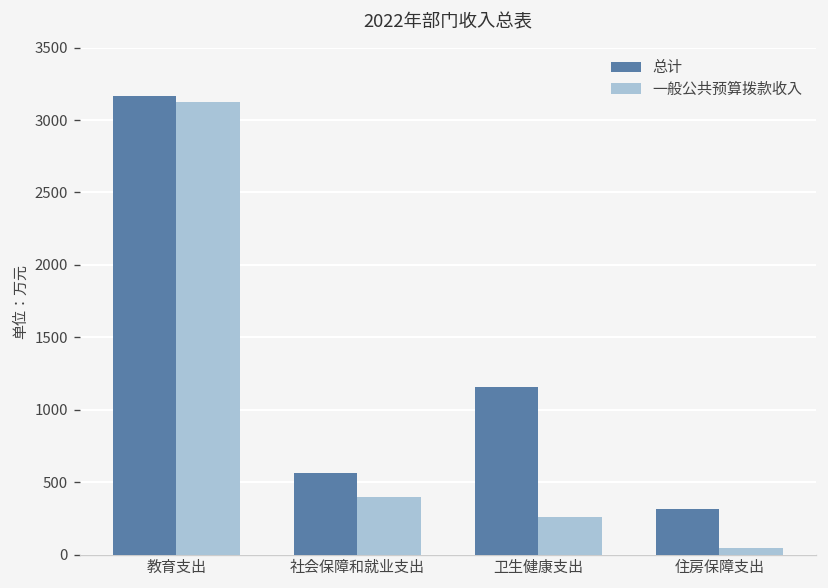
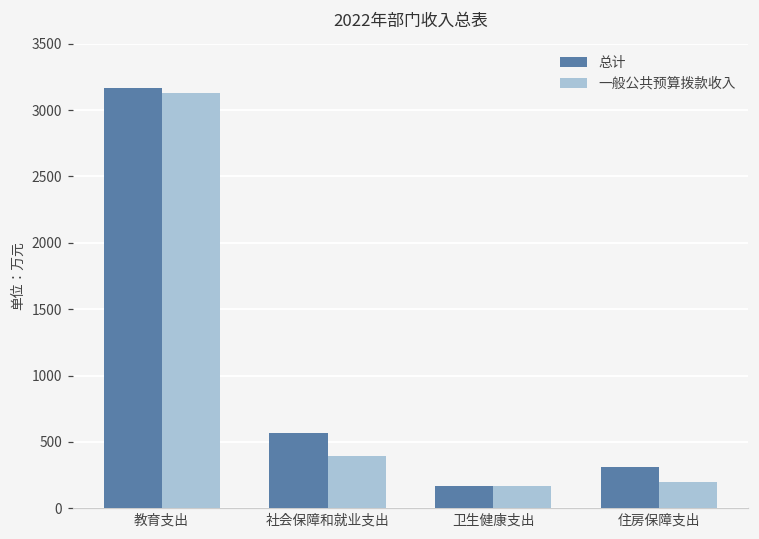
总计, 卫生健康支出: 1160 -> 170
一般公共预算拨款收入, 卫生健康支出: 260 -> 170
一般公共预算拨款收入, 住房保障支出: 50 -> 200
